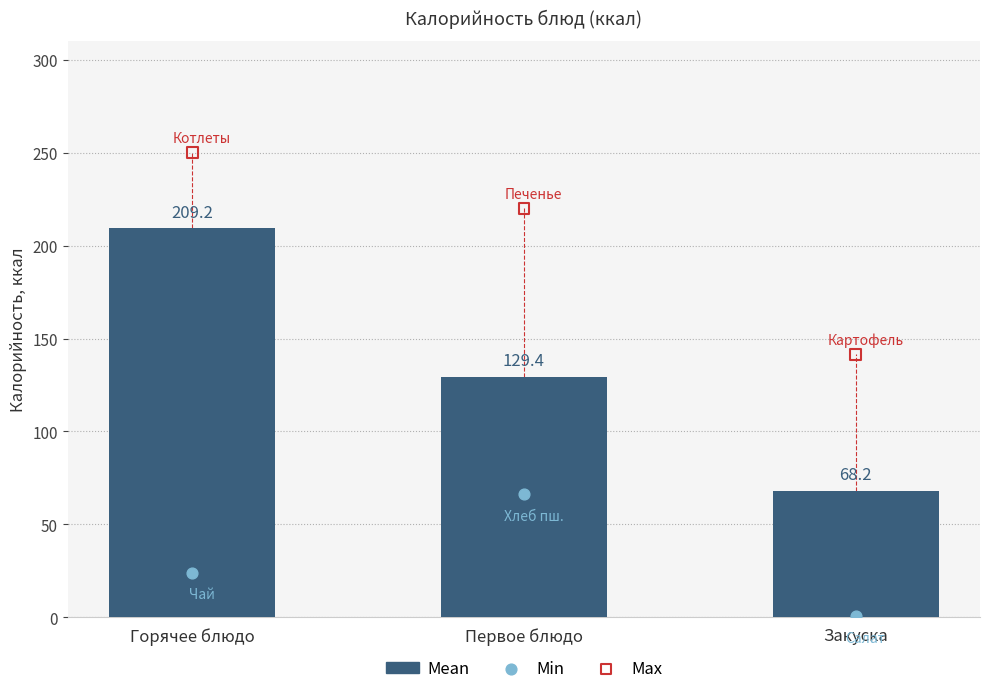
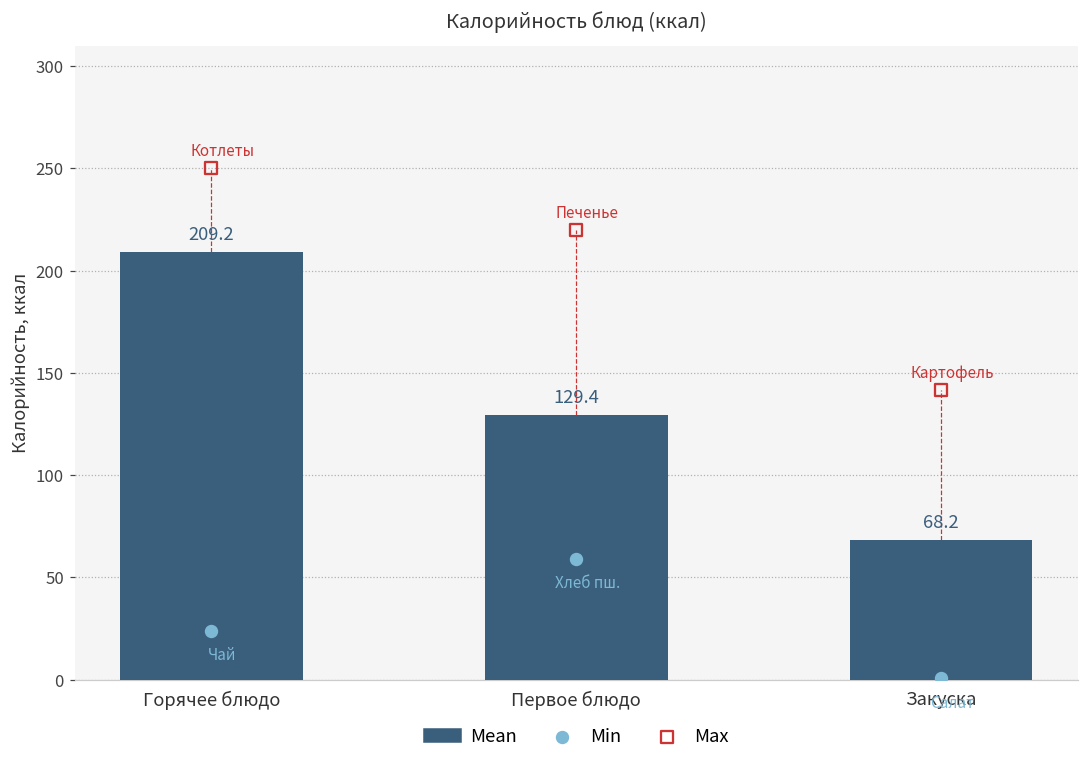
Min, Первое блюдо: 66 -> 59
